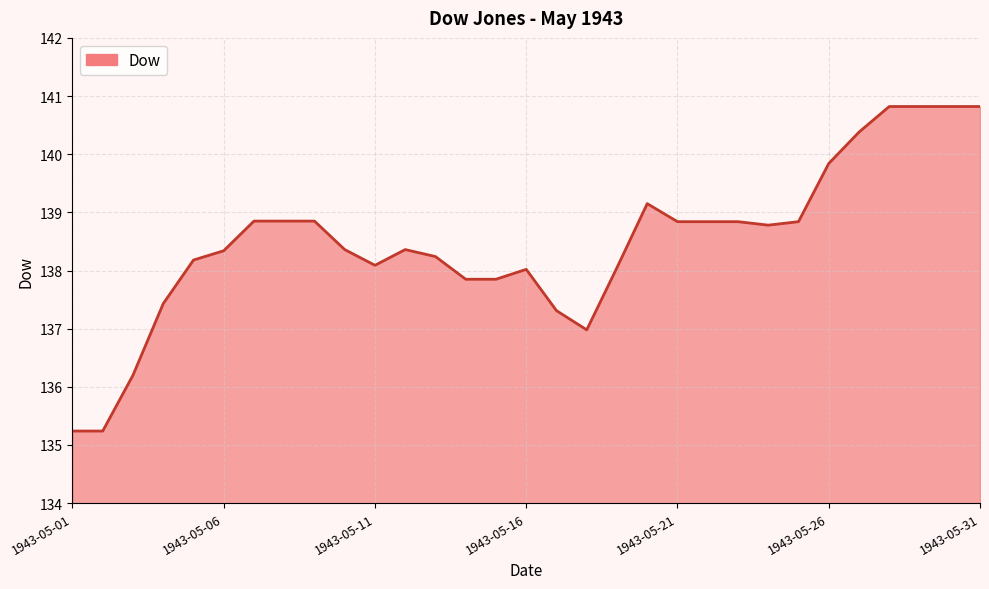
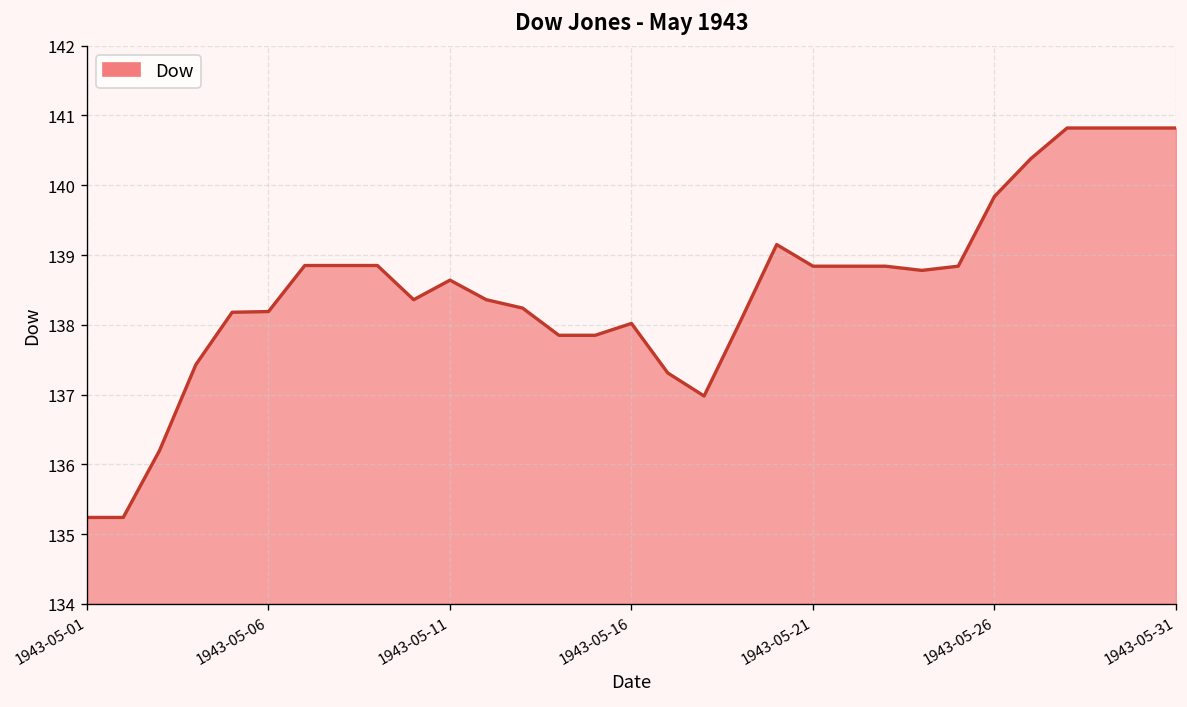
1943-05-06: 138.3 -> 138.2
1943-05-11: 138.1 -> 138.6
